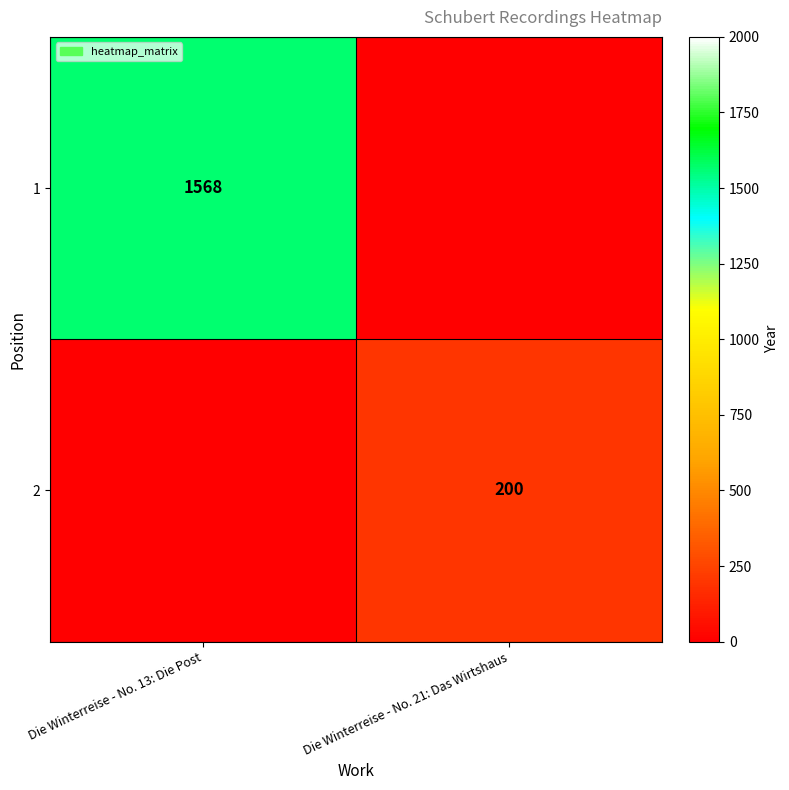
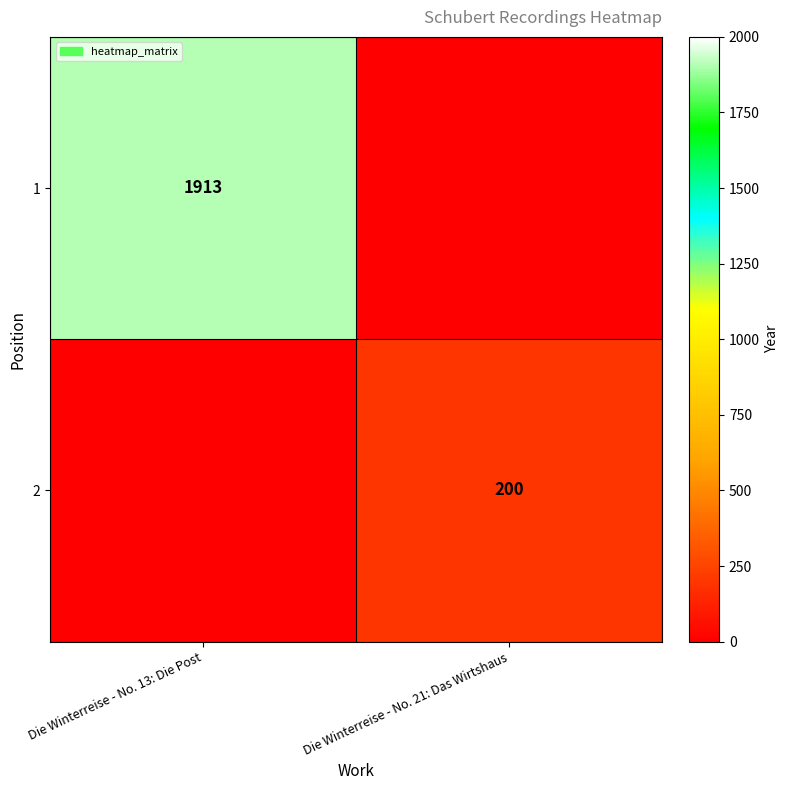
1, Die Winterreise - No. 13: Die Post: 1568 -> 1913
